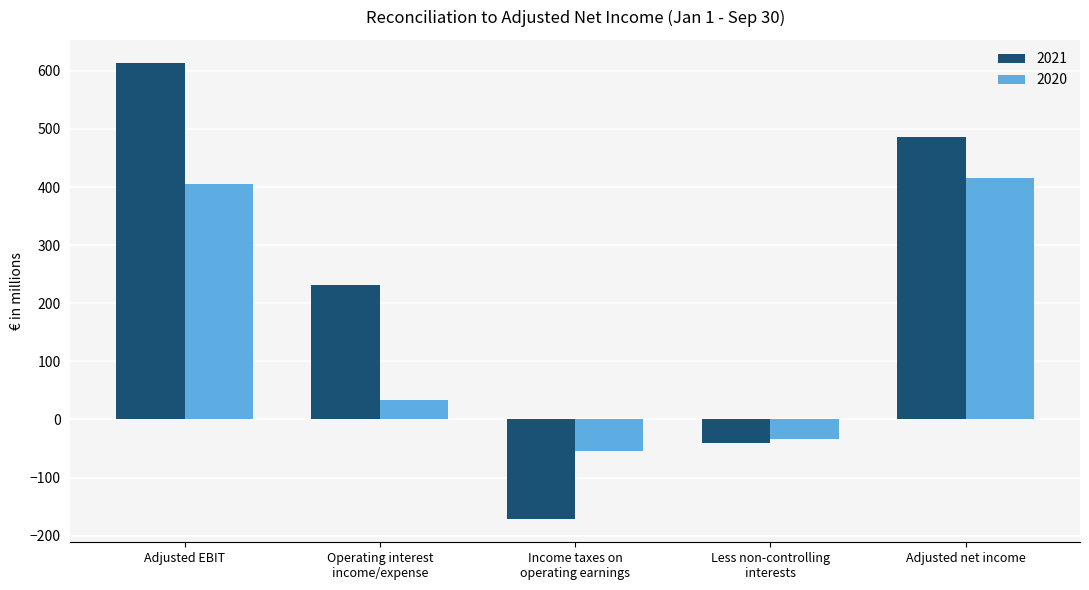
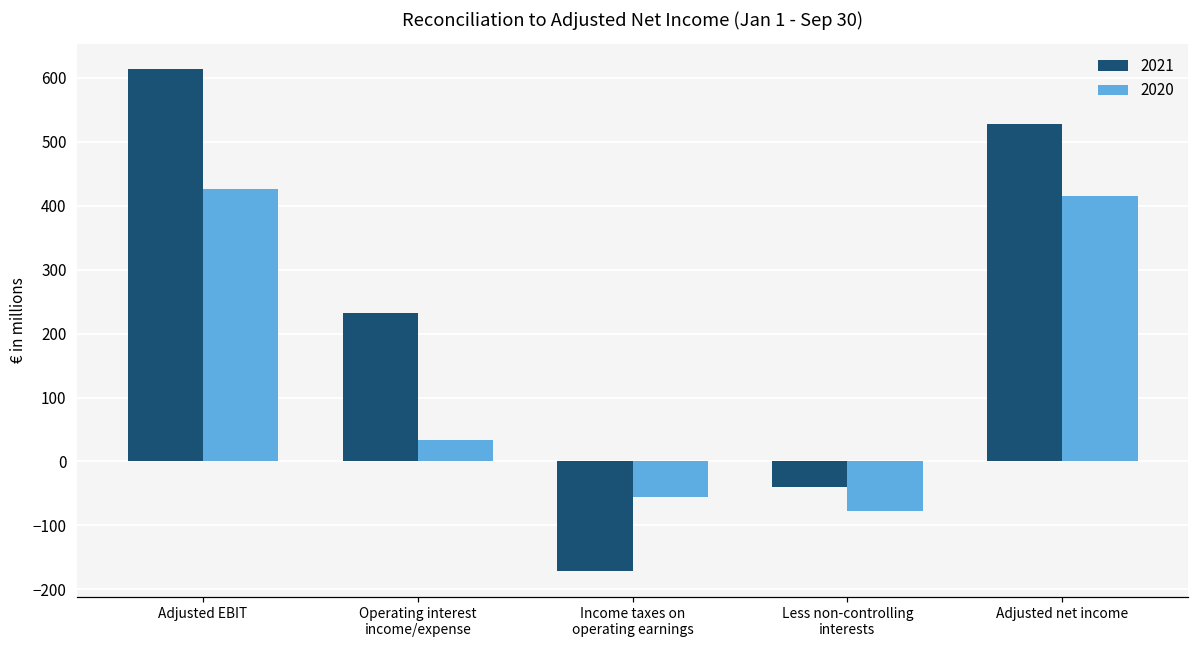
2020, Adjusted EBIT: 410 -> 430
2020, Less non-controlling interests: -30 -> -80
2021, Adjusted net income: 490 -> 530
